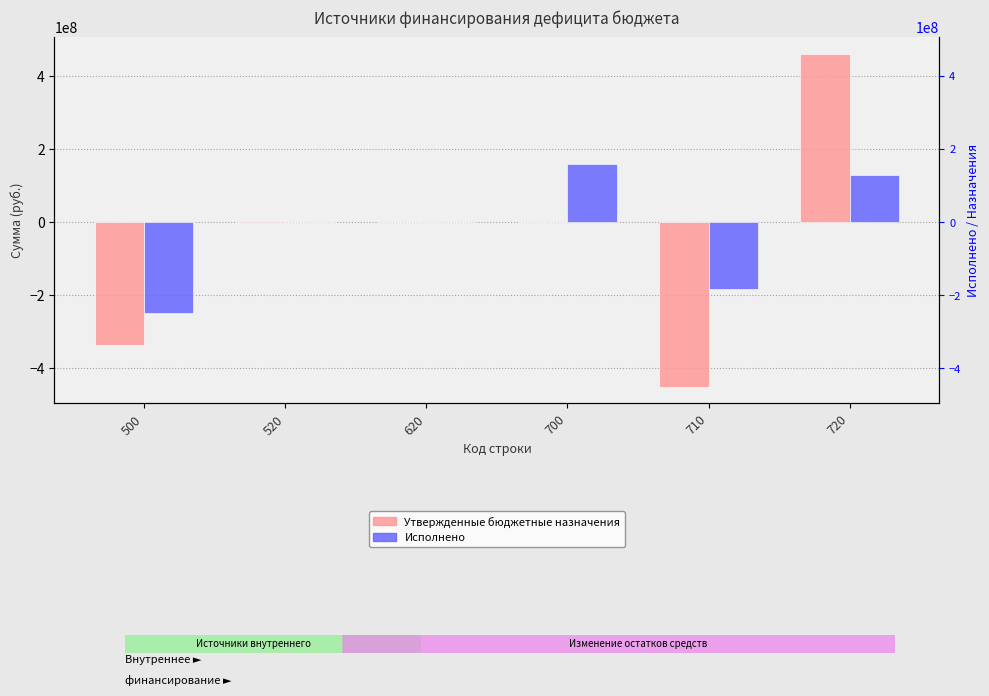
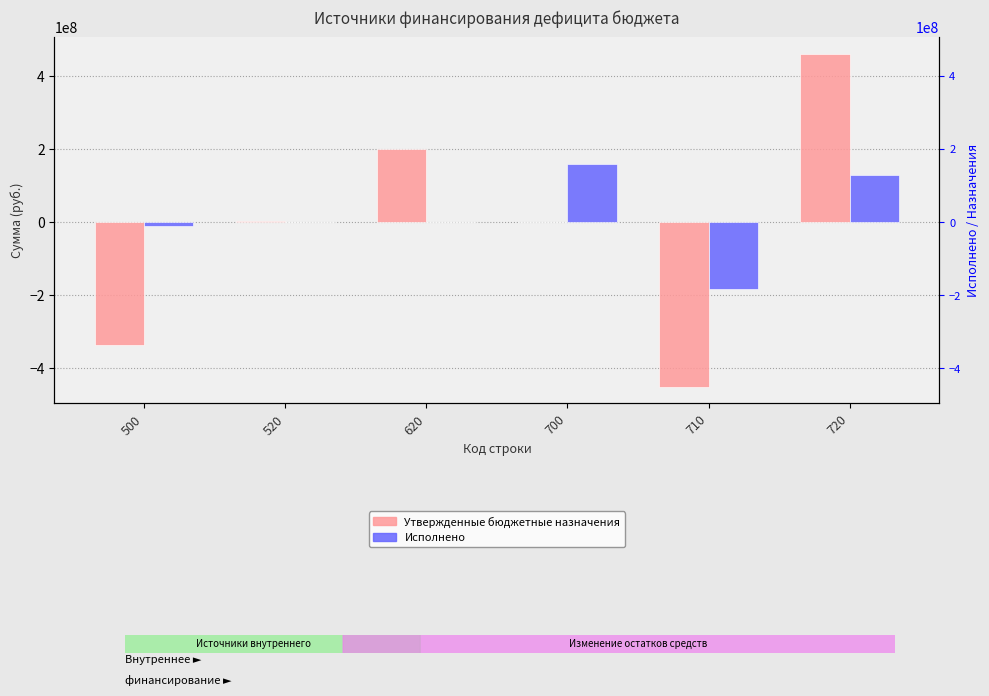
Исполнено, 500: -250000000 -> -10000000
Утвержденные бюджетные назначения, 620: 0 -> 200000000
